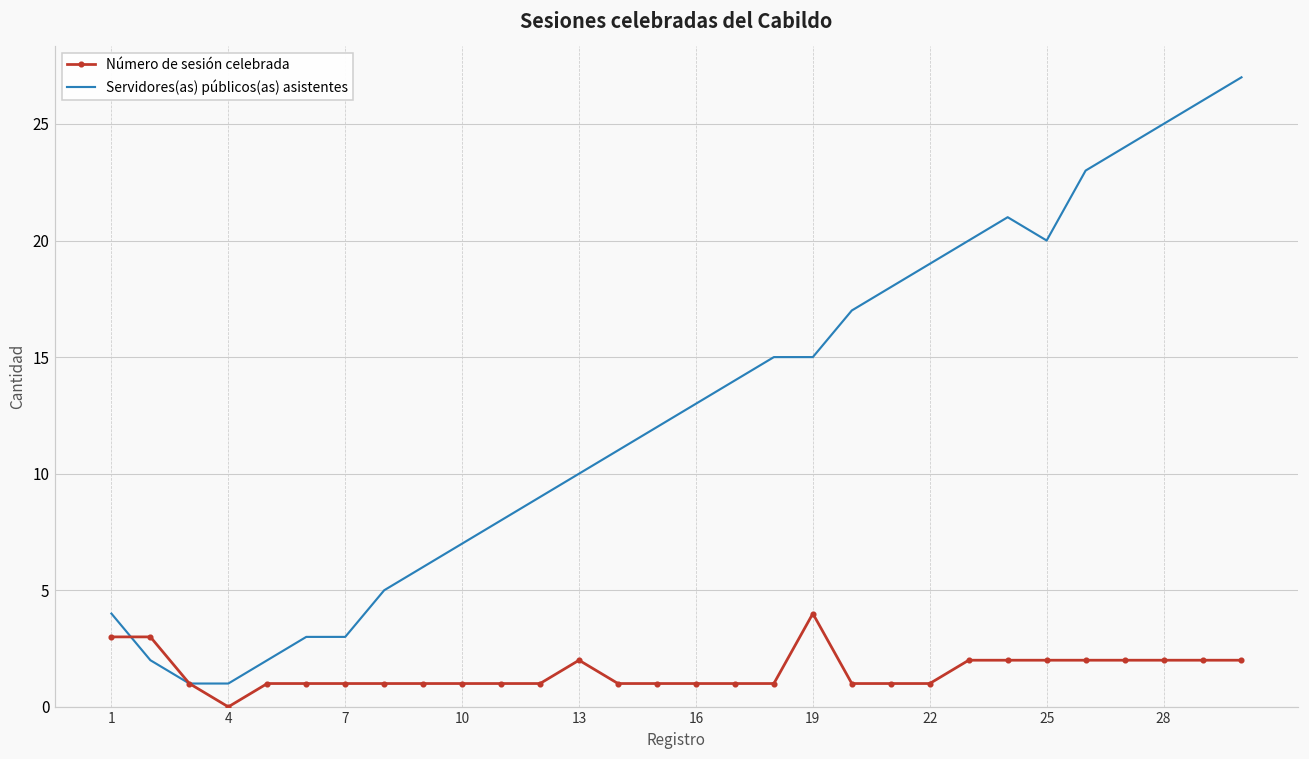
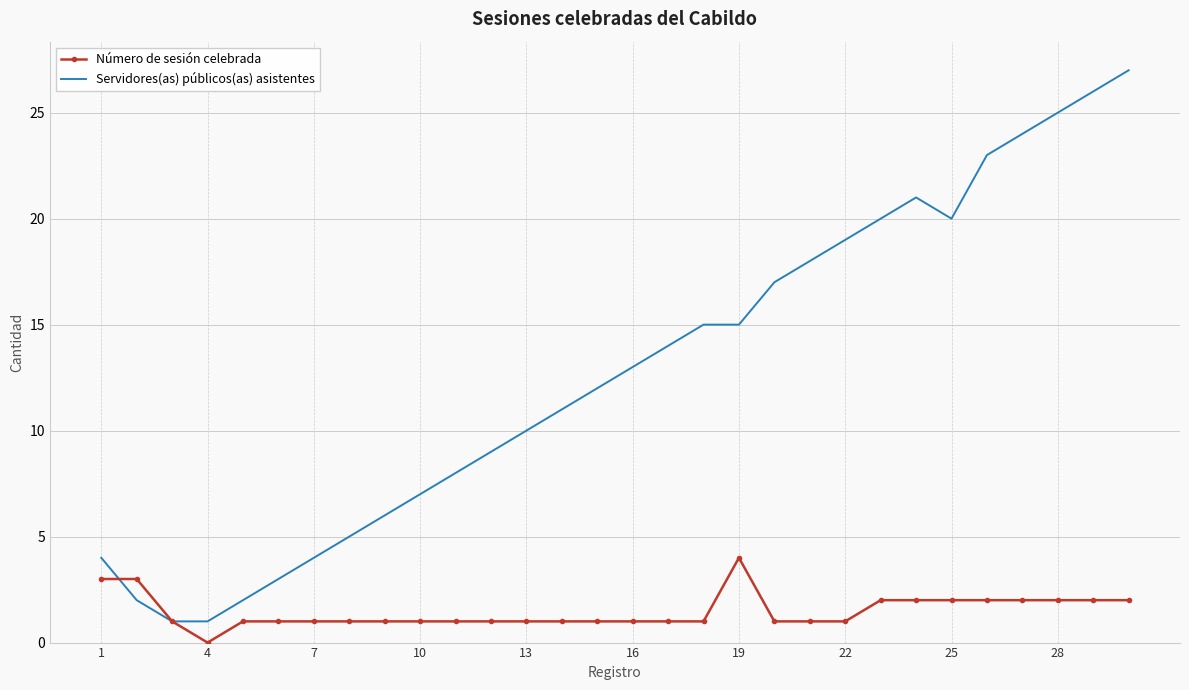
Servidores(as) públicos(as) asistentes, 7: 3 -> 4
Número de sesión celebrada, 13: 2 -> 1
